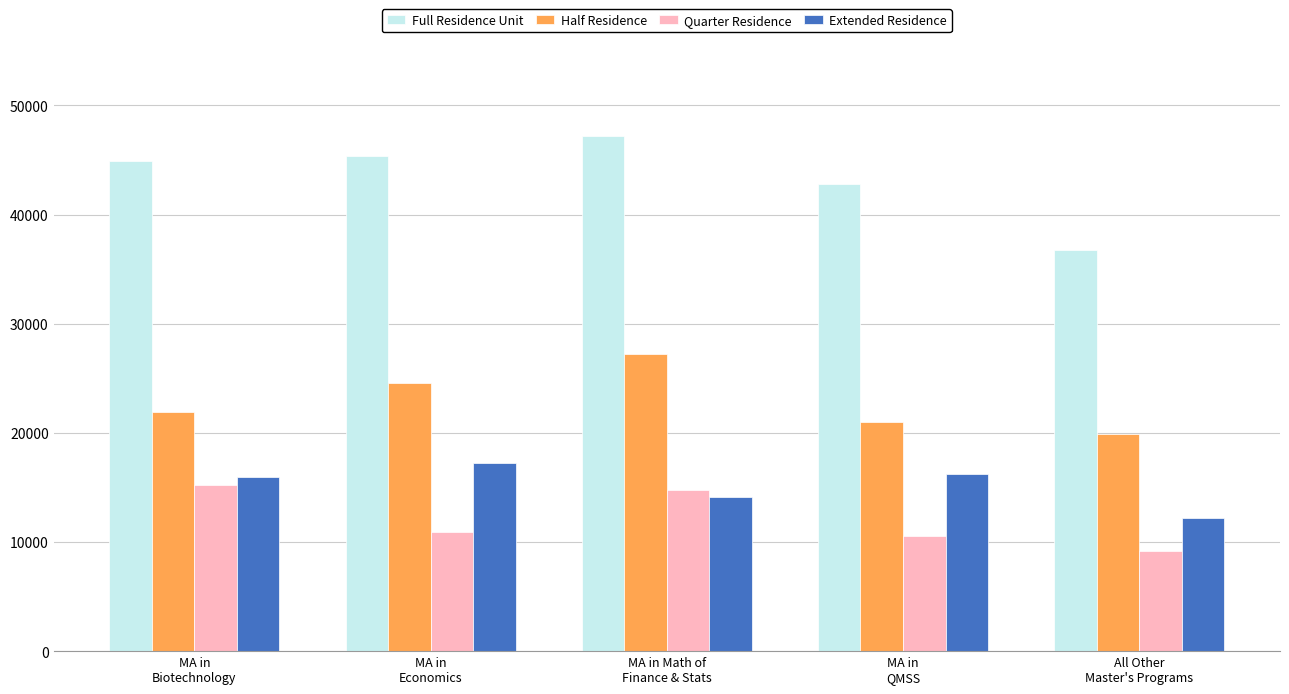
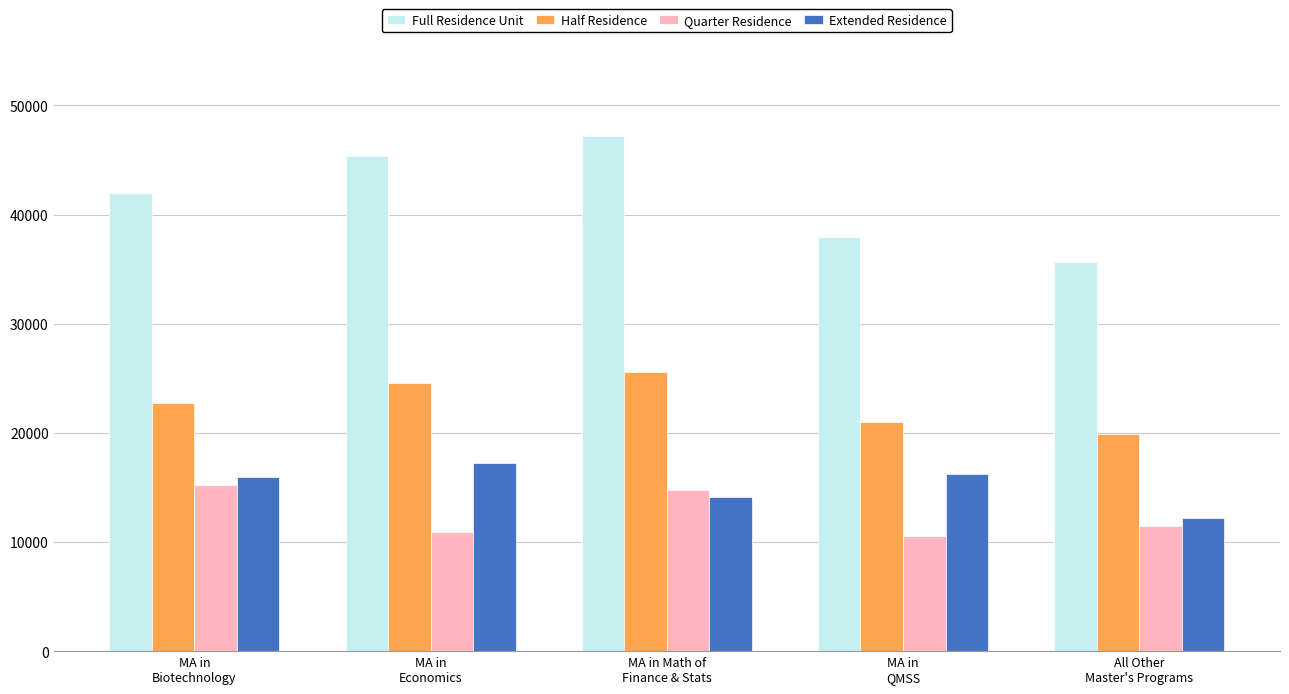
Full Residence Unit, MA in Biotechnology: 44900 -> 42000
Half Residence, MA in Biotechnology: 21900 -> 22800
Half Residence, MA in Math of Finance & Stats: 27200 -> 25600
Full Residence Unit, MA in QMSS: 42800 -> 37900
Full Residence Unit, All Other Master's Programs: 36700 -> 35700
Quarter Residence, All Other Master's Programs: 9200 -> 11500
